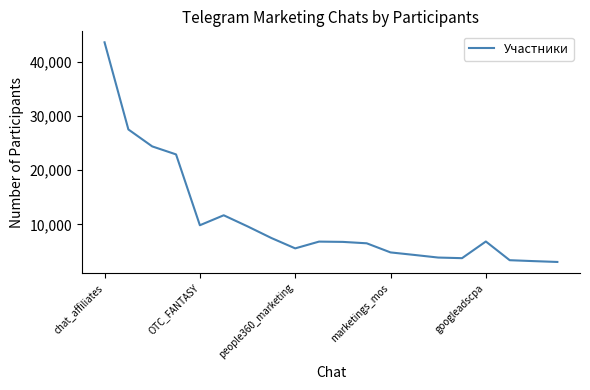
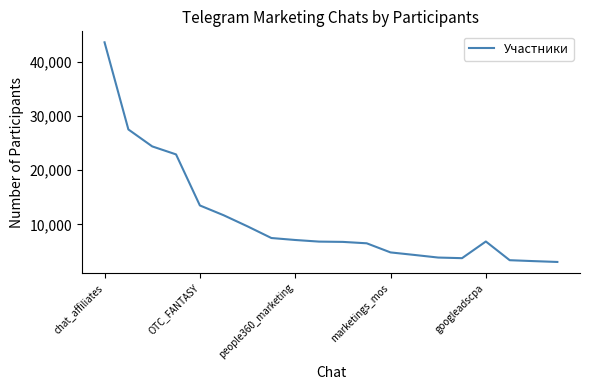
OTC_FANTASY: 10,000 -> 14,000
people360_marketing: 6,000 -> 7,000
